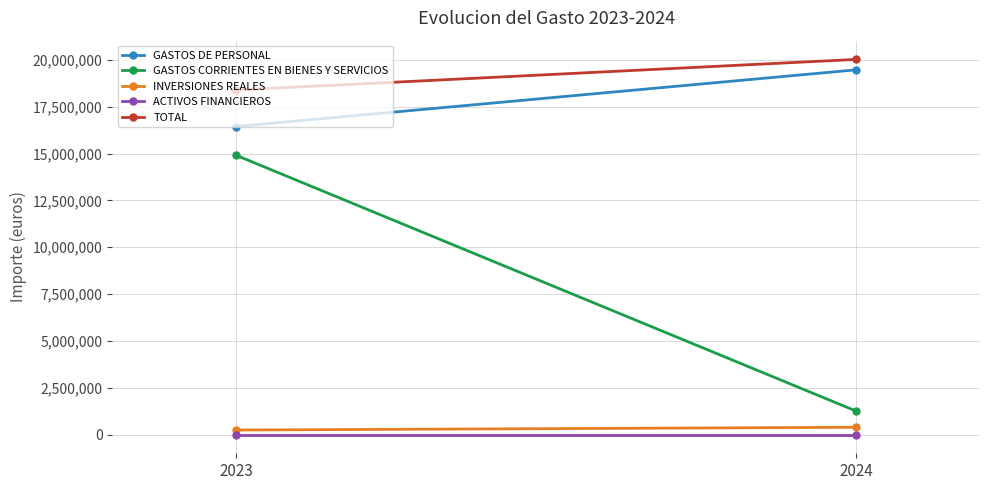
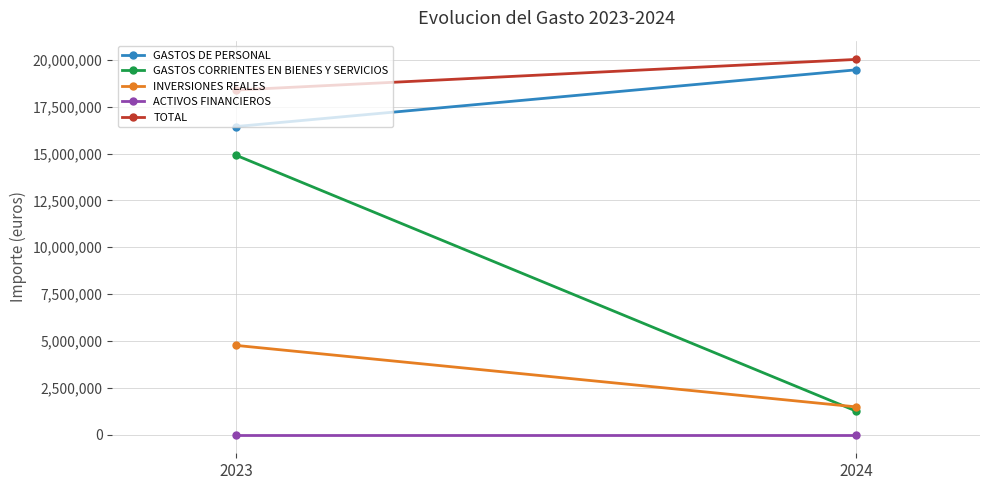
INVERSIONES REALES, 2023: 200,000 -> 4,800,000
INVERSIONES REALES, 2024: 400,000 -> 1,500,000
